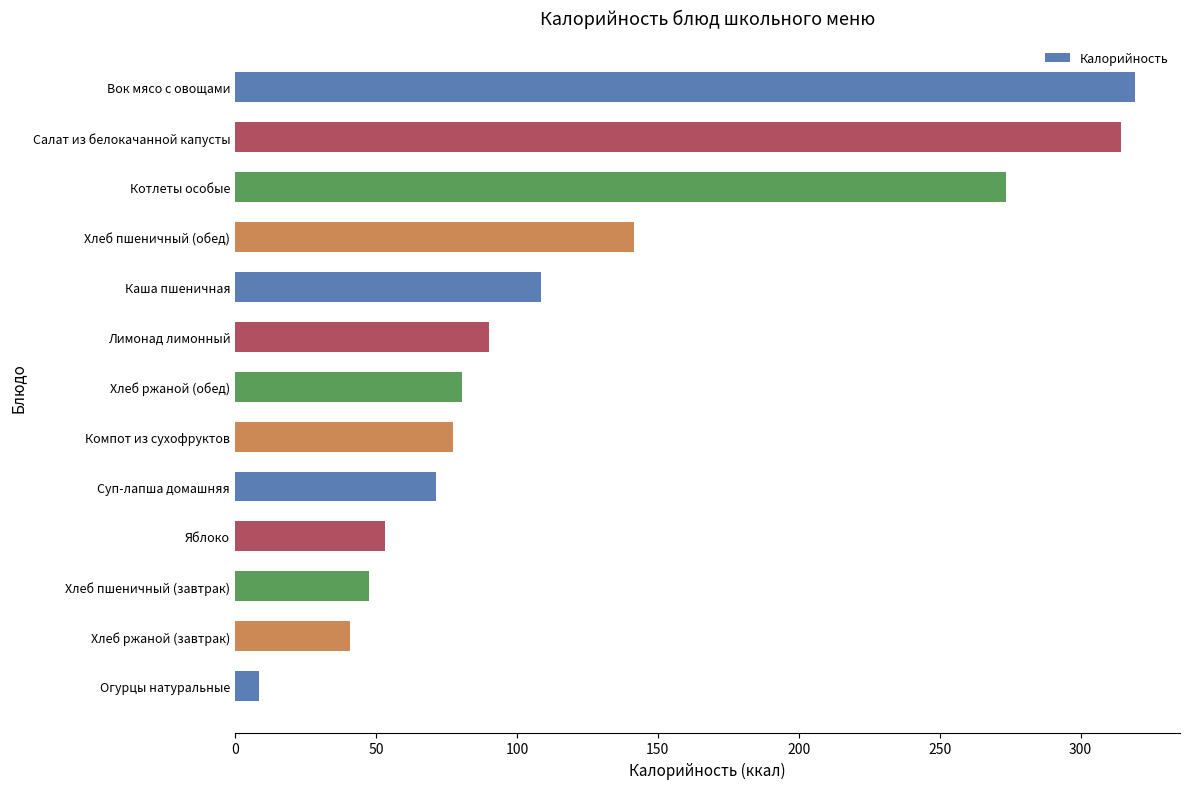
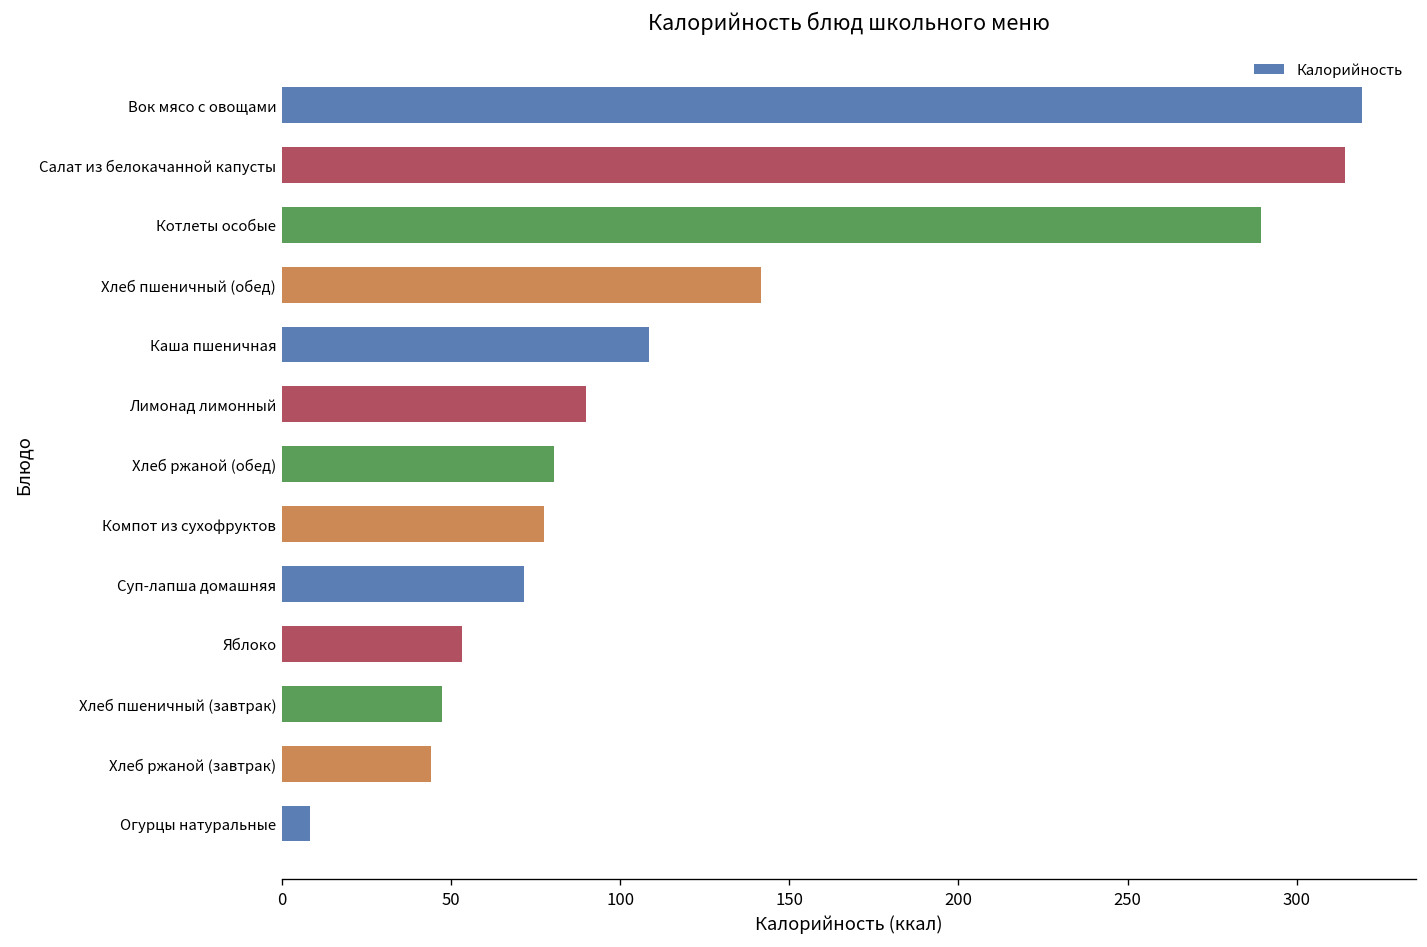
Котлеты особые: 274 -> 289
Хлеб ржаной (завтрак): 41 -> 44
